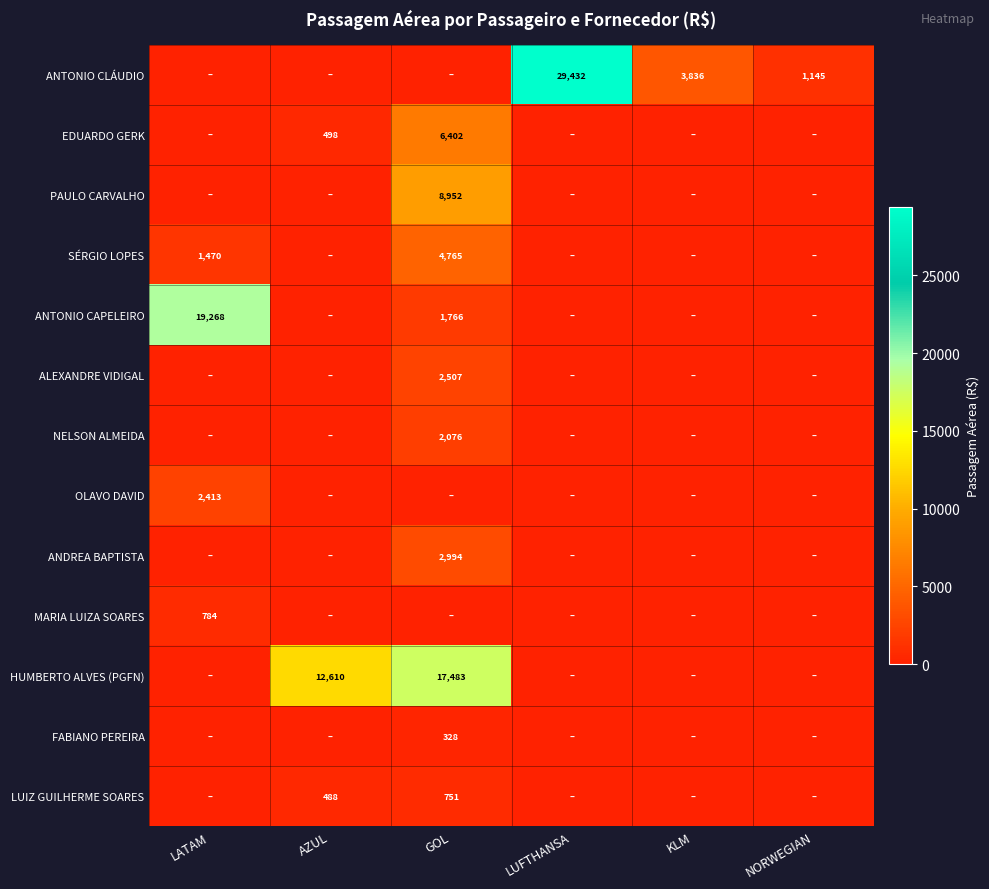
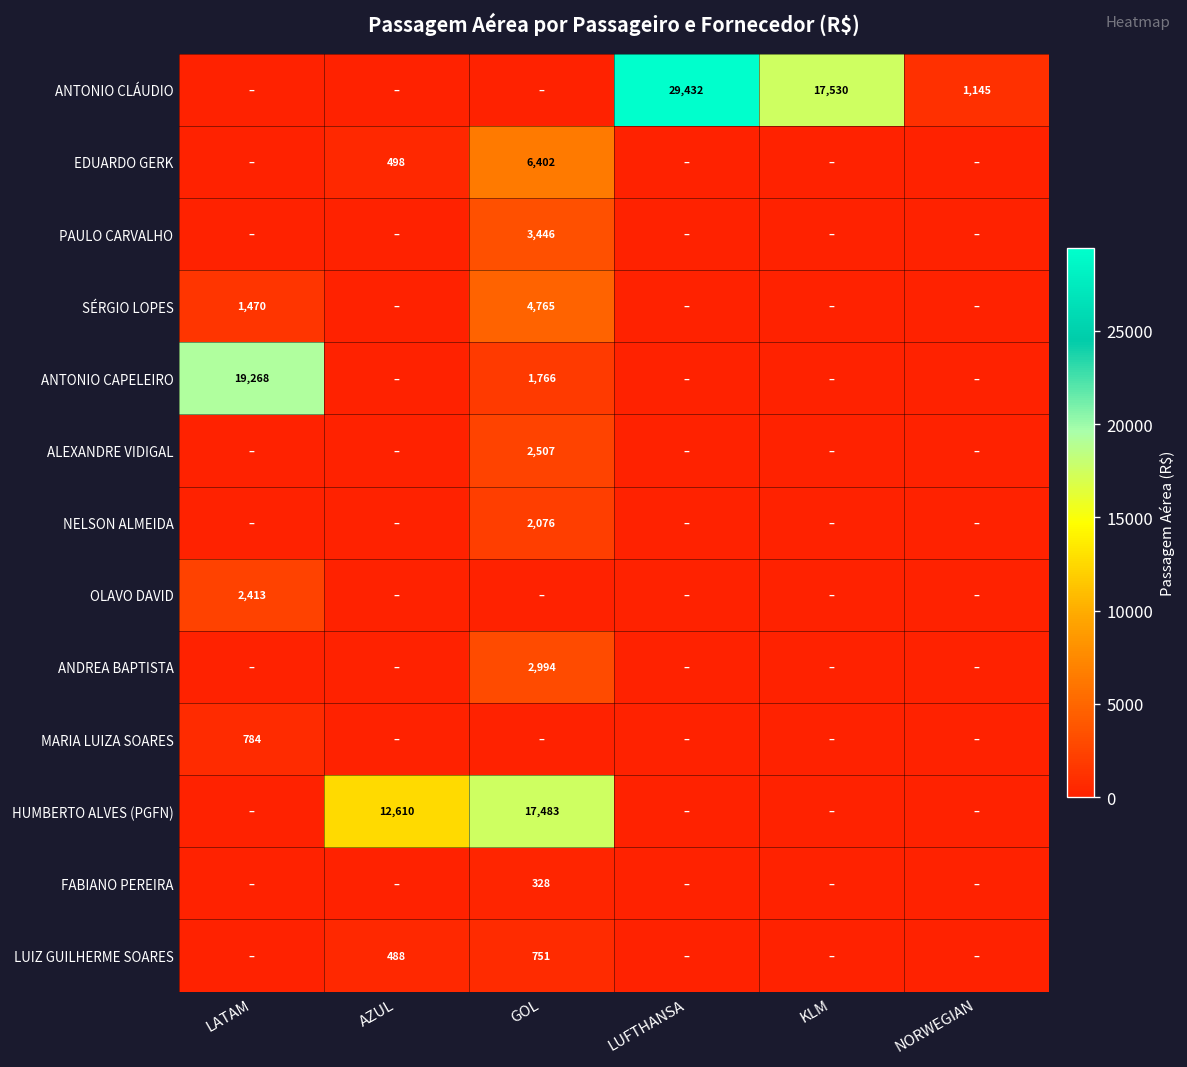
ANTONIO CLÁUDIO, KLM: 3,836 -> 17,530
PAULO CARVALHO, GOL: 8,952 -> 3,446
